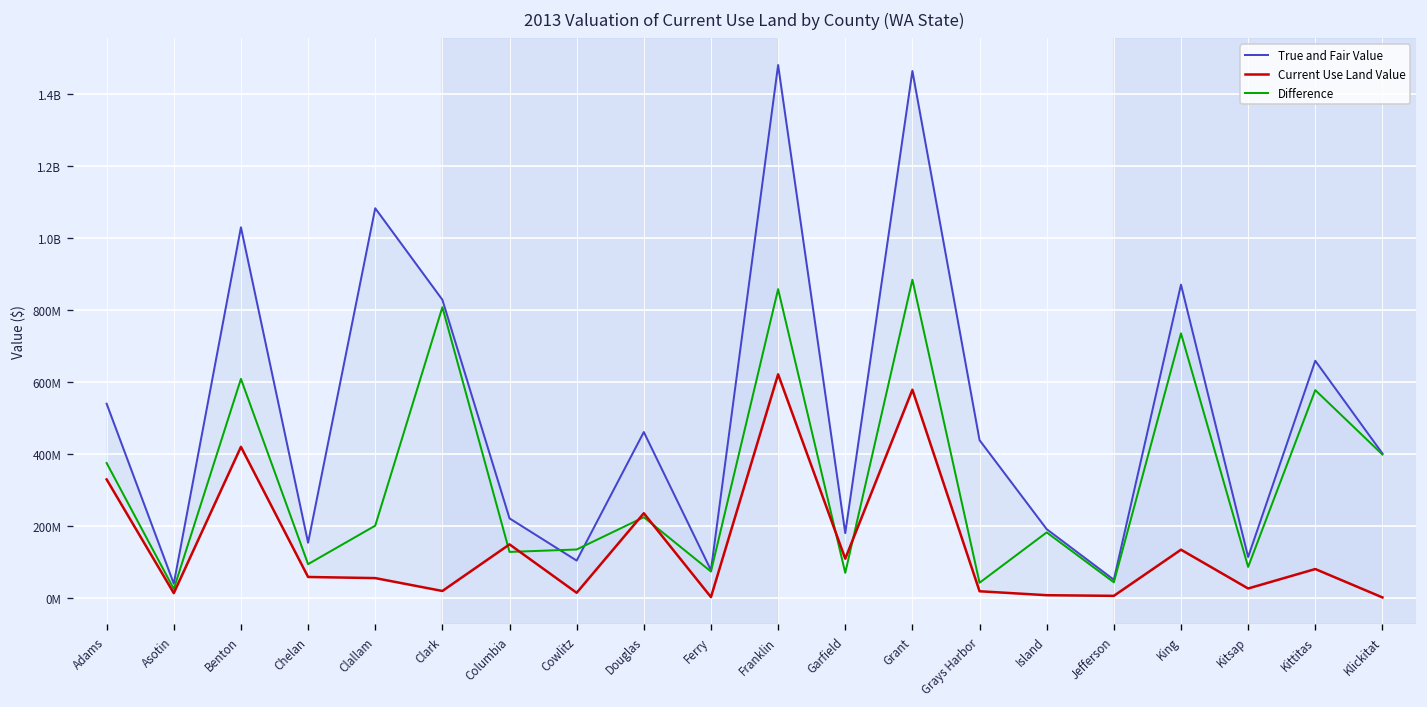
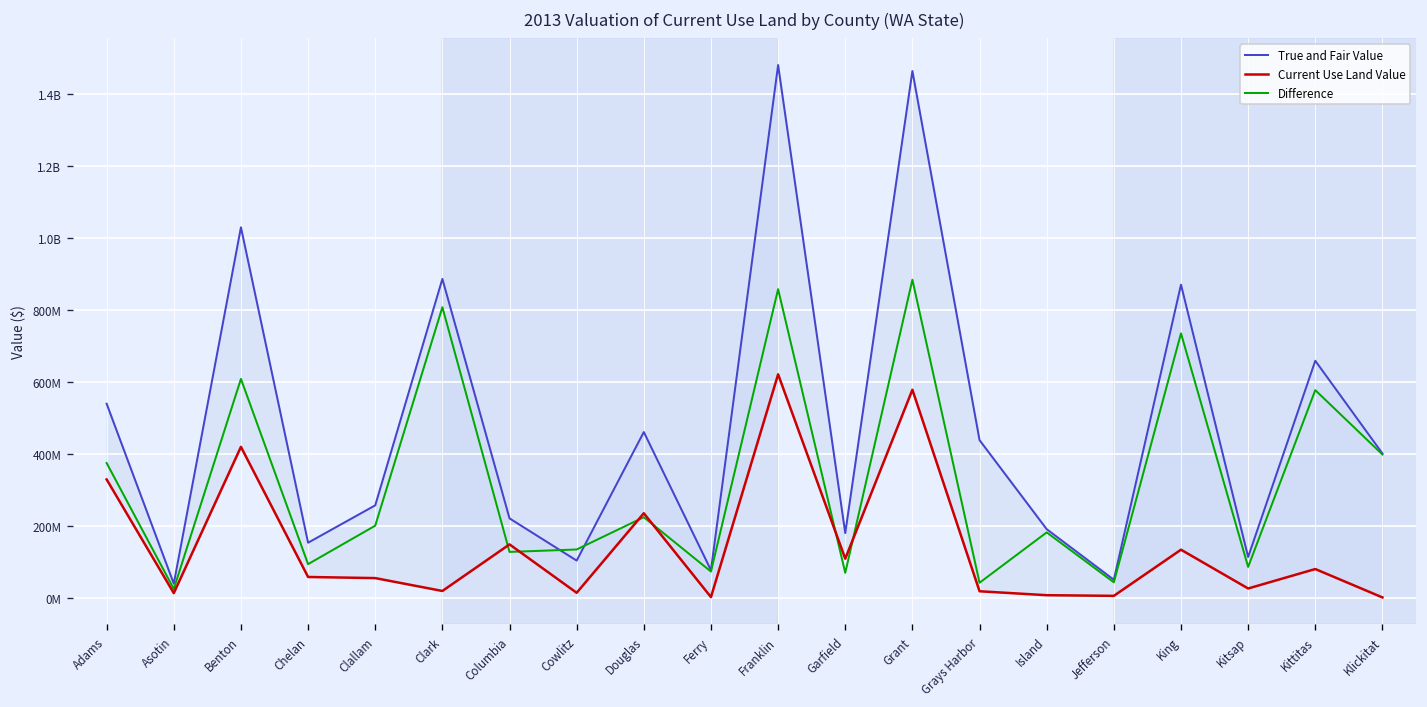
True and Fair Value, Clallam: 1080000000 -> 260000000
True and Fair Value, Clark: 830000000 -> 890000000
